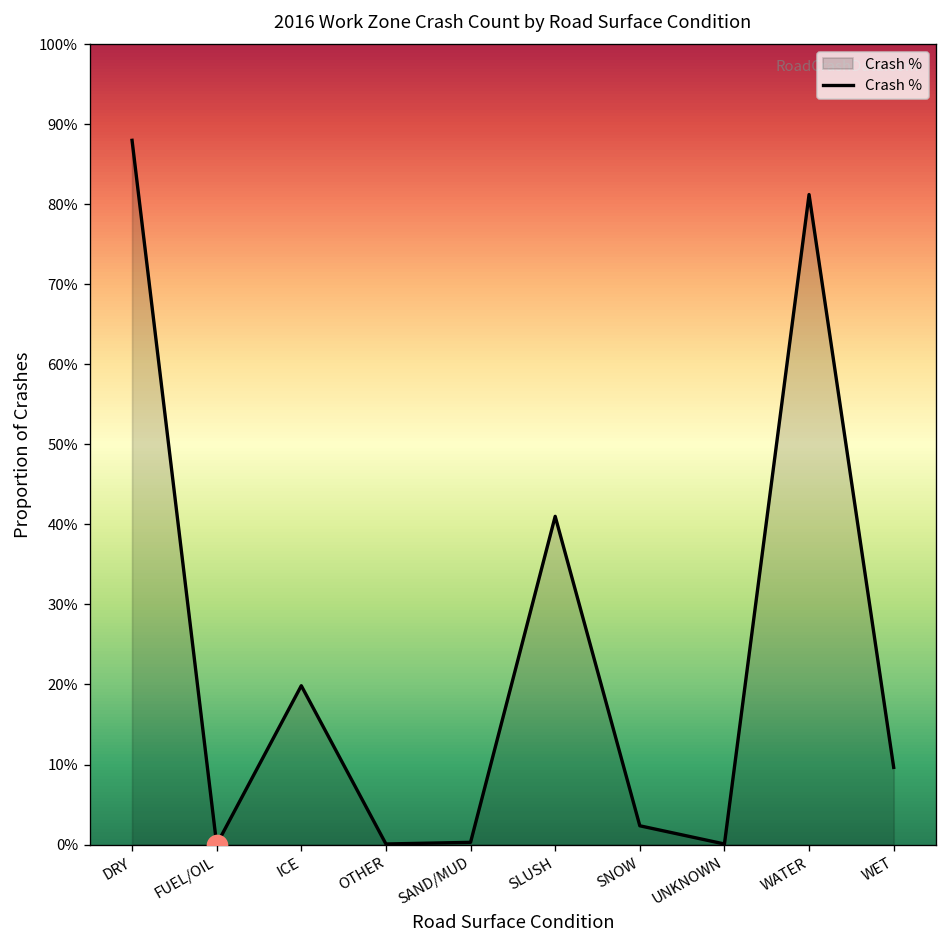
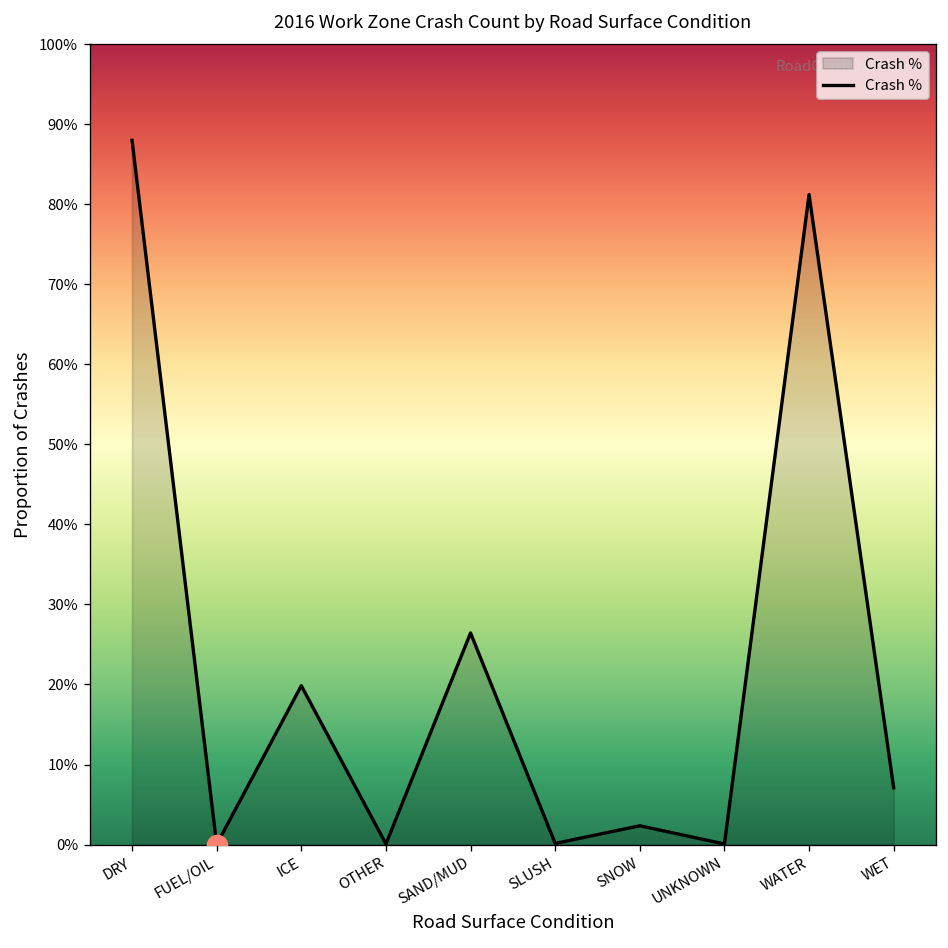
Crash %, SAND/MUD: 0% -> 26%
Crash %, SLUSH: 41% -> 0%
Crash %, WET: 10% -> 7%
